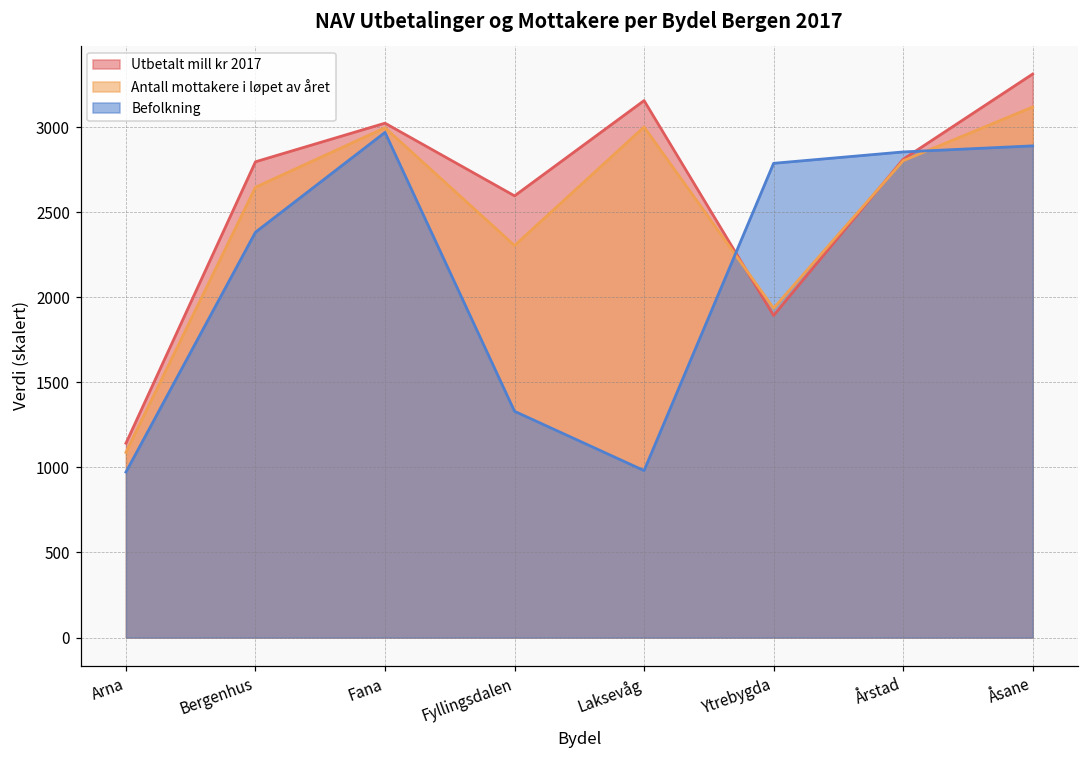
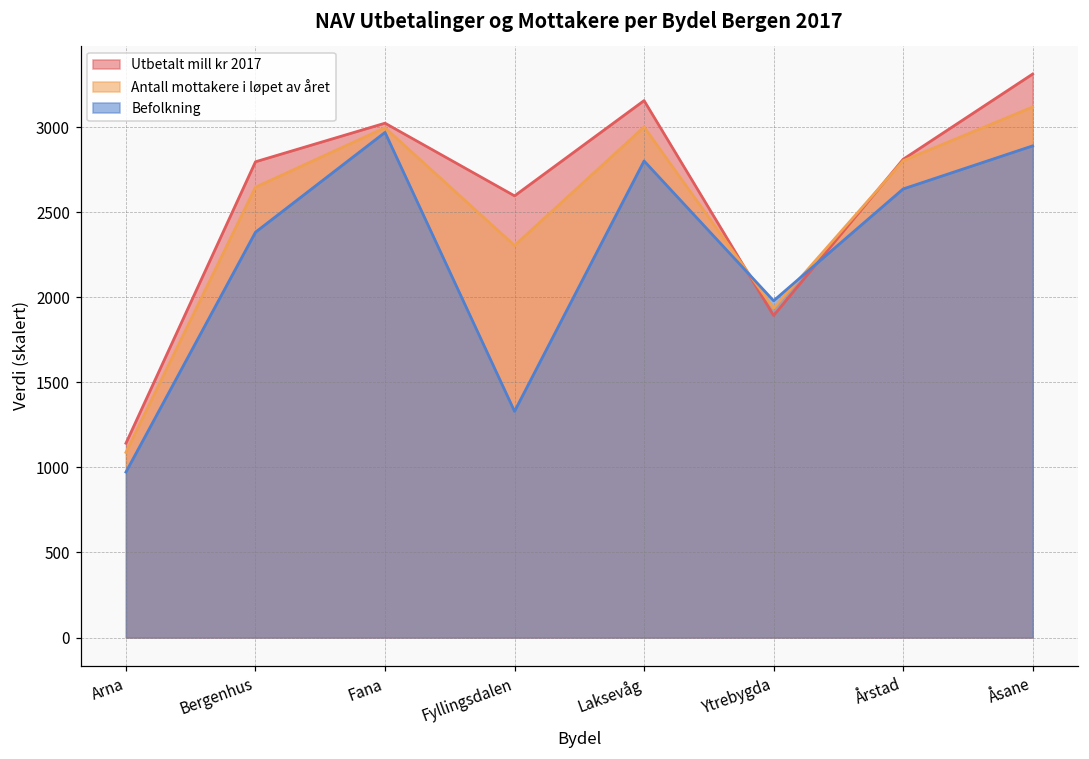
Befolkning, Laksevåg: 980 -> 2800
Befolkning, Ytrebygda: 2790 -> 1980
Befolkning, Årstad: 2850 -> 2640
